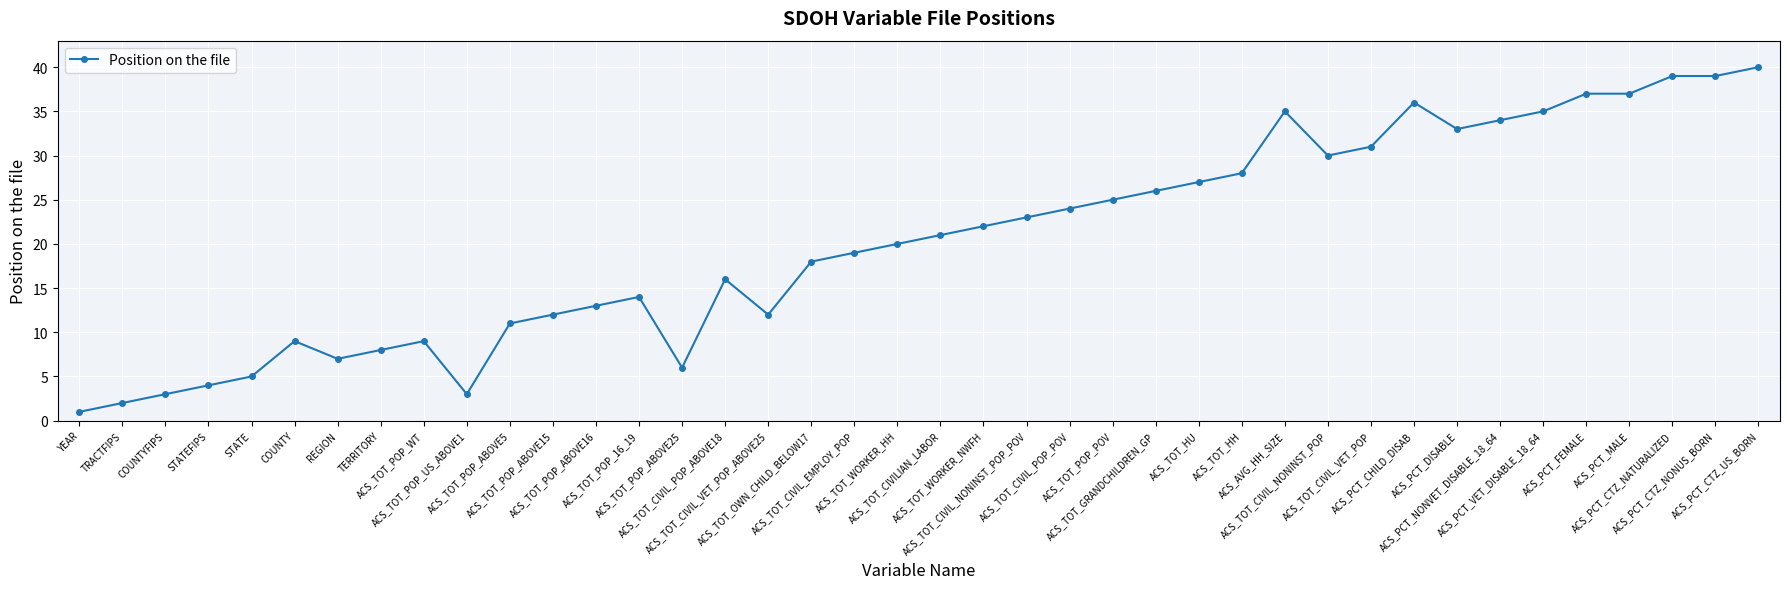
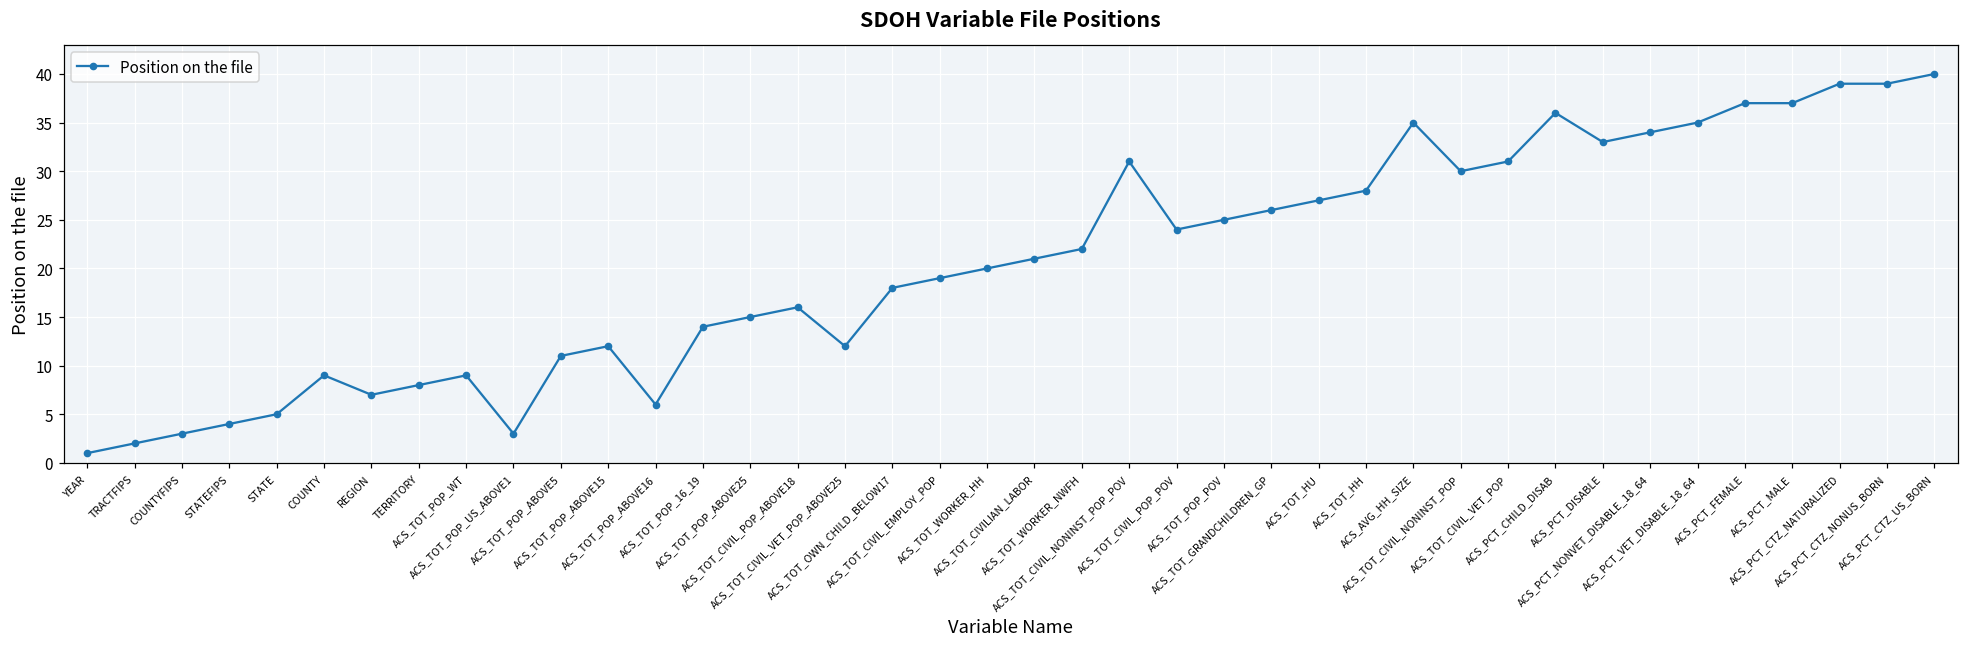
ACS_TOT_POP_ABOVE16: 13 -> 6
ACS_TOT_POP_ABOVE25: 6 -> 15
ACS_TOT_CIVIL_NONINST_POP_POV: 23 -> 31
